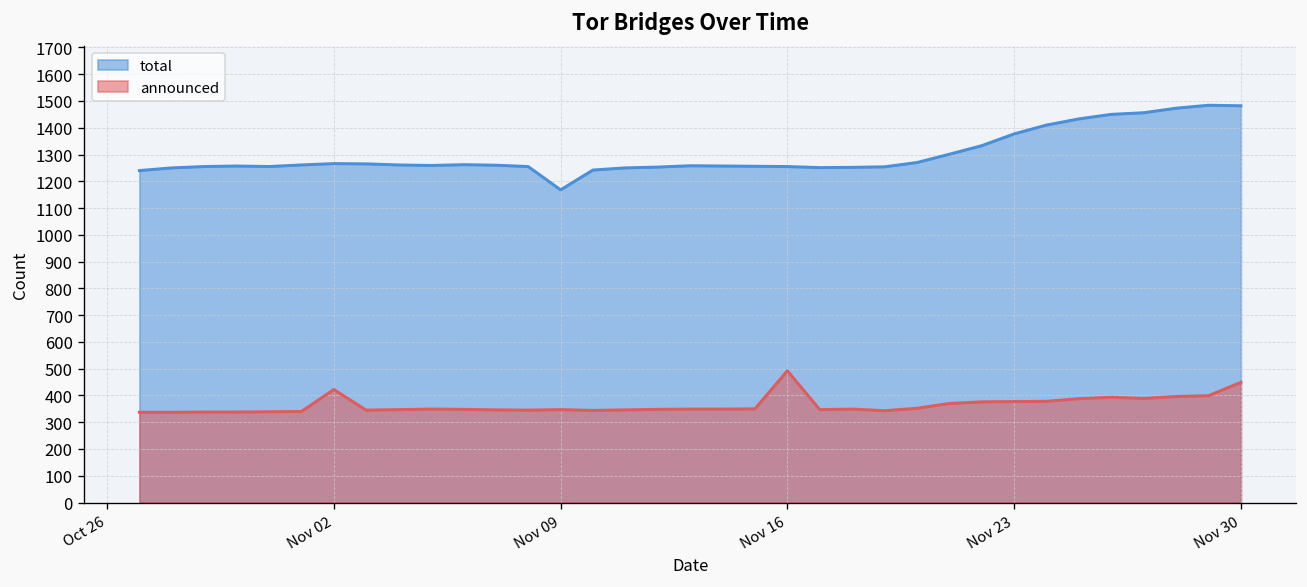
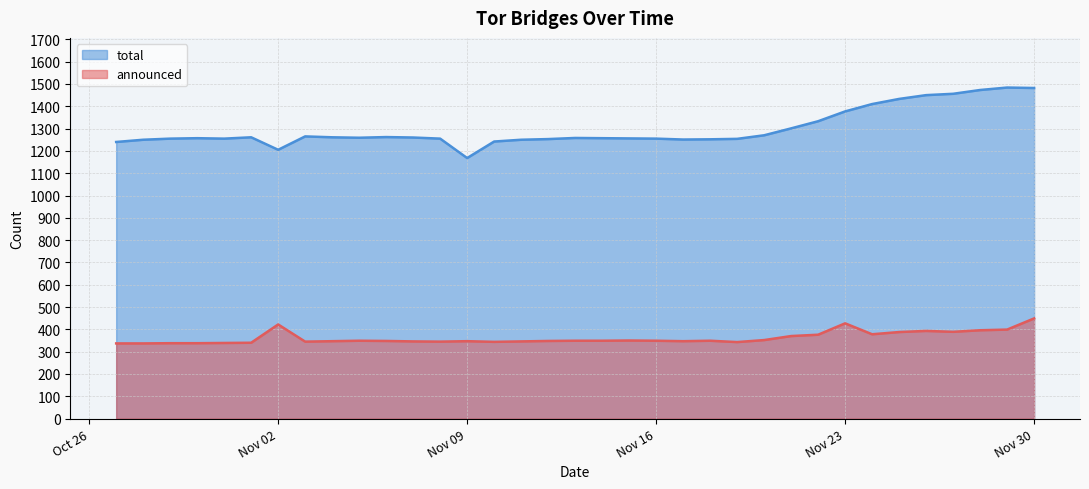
total, Nov 02: 1270 -> 1210
announced, Nov 16: 490 -> 350
announced, Nov 23: 380 -> 430
